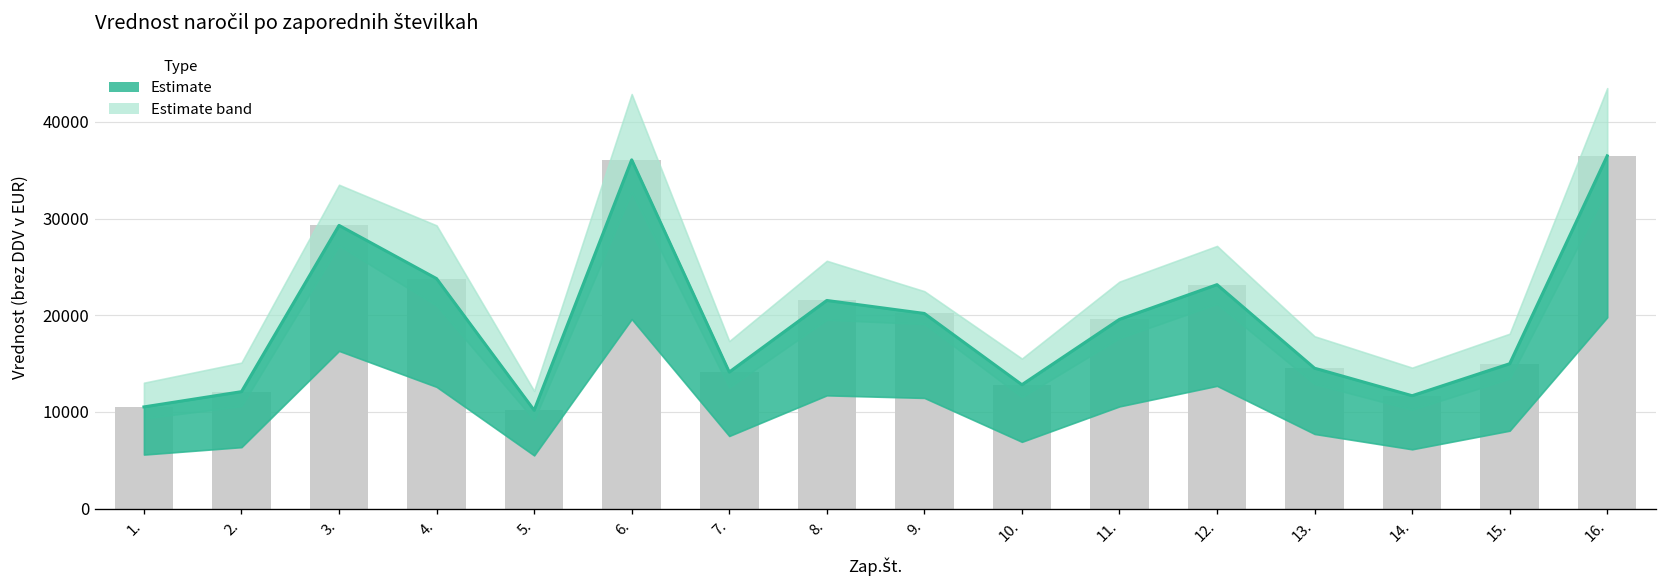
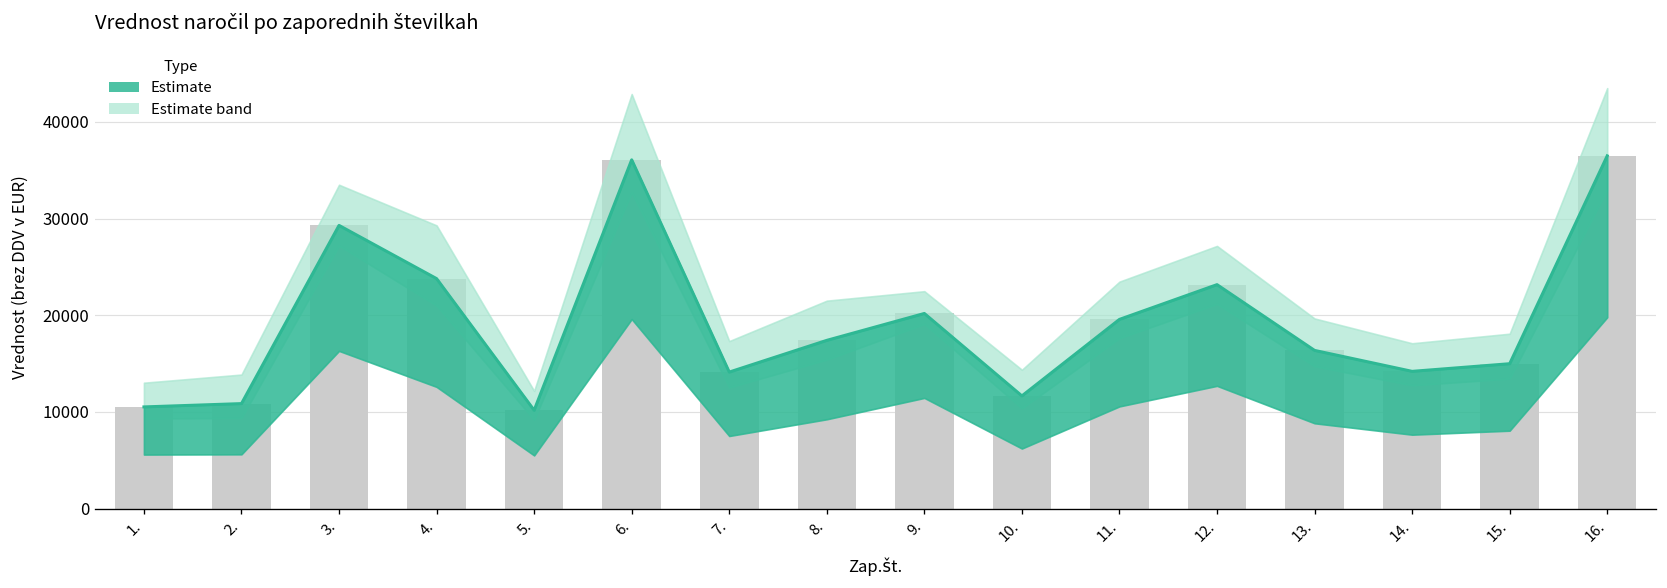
Estimate, 2.: 12000 -> 11000
Estimate, 8.: 22000 -> 17000
Estimate, 10.: 13000 -> 12000
Estimate, 13.: 15000 -> 16000
Estimate, 14.: 12000 -> 14000
